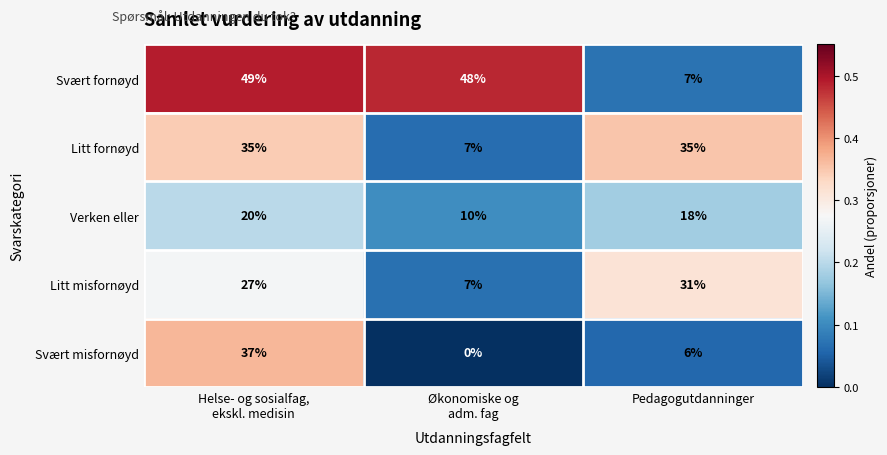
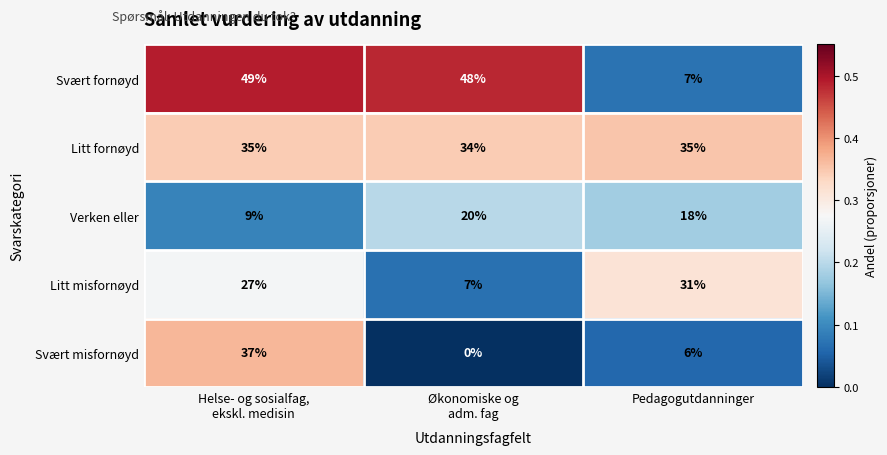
Litt fornøyd, Økonomiske og adm. fag: 7% -> 34%
Verken eller, Helse- og sosialfag, ekskl. medisin: 20% -> 9%
Verken eller, Økonomiske og adm. fag: 10% -> 20%
